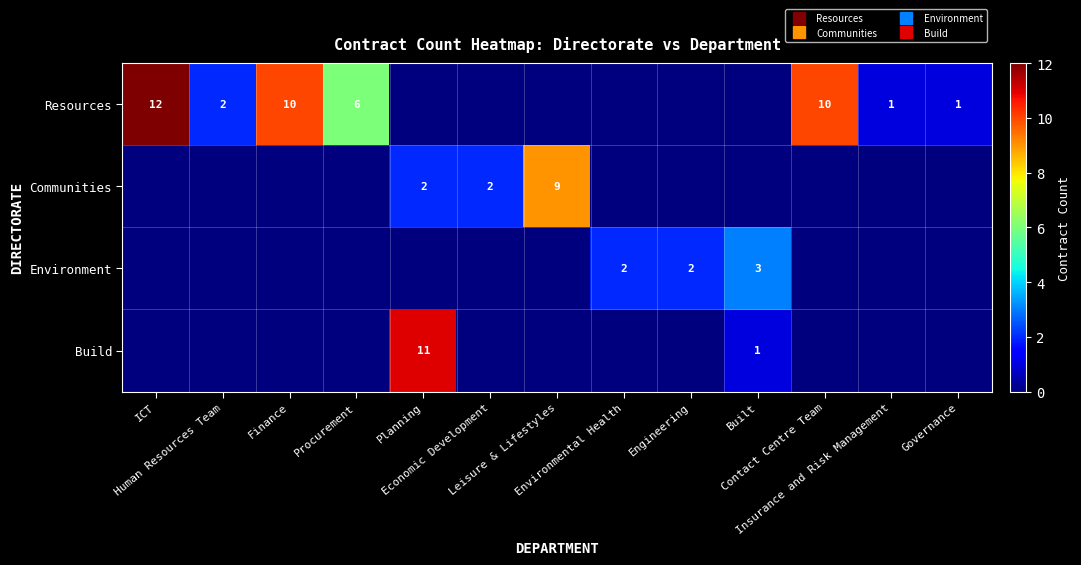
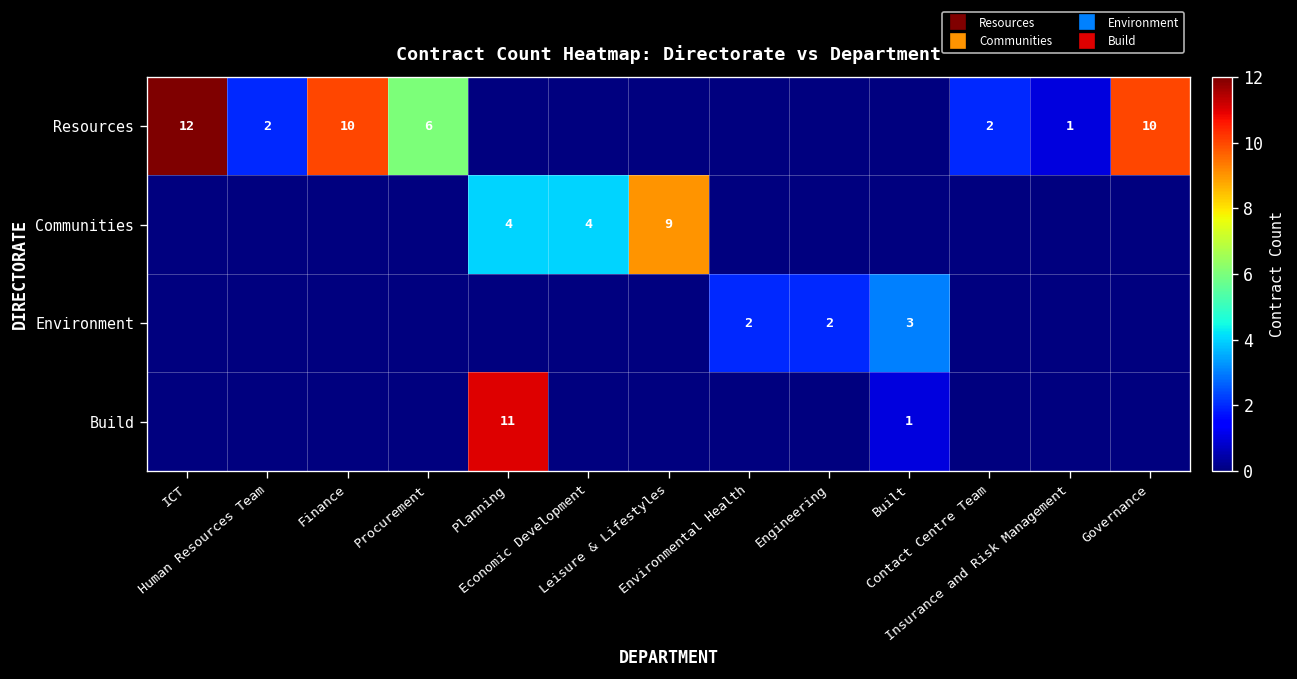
Resources, Contact Centre Team: 10 -> 2
Resources, Governance: 1 -> 10
Communities, Planning: 2 -> 4
Communities, Economic Development: 2 -> 4
